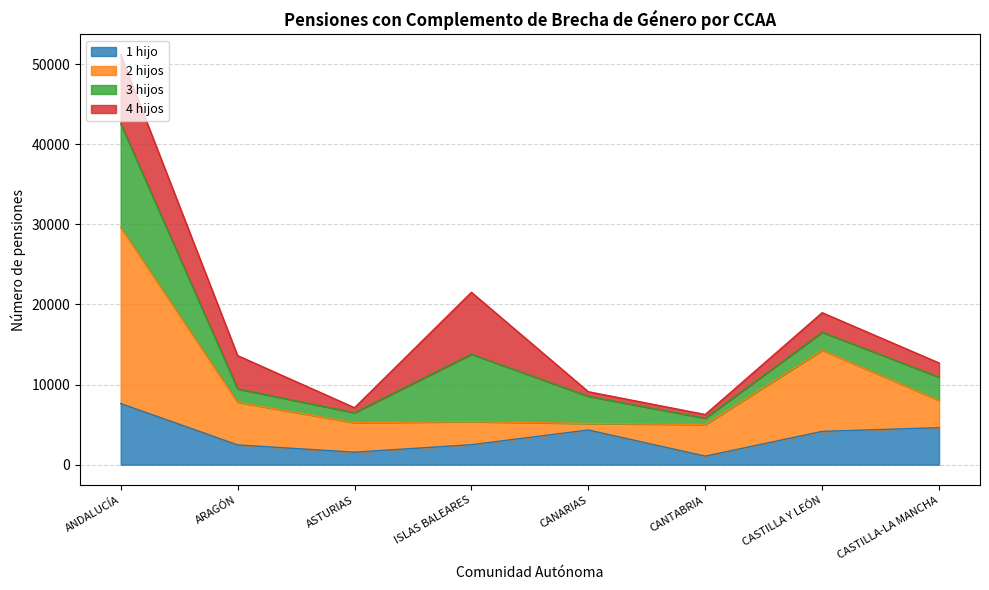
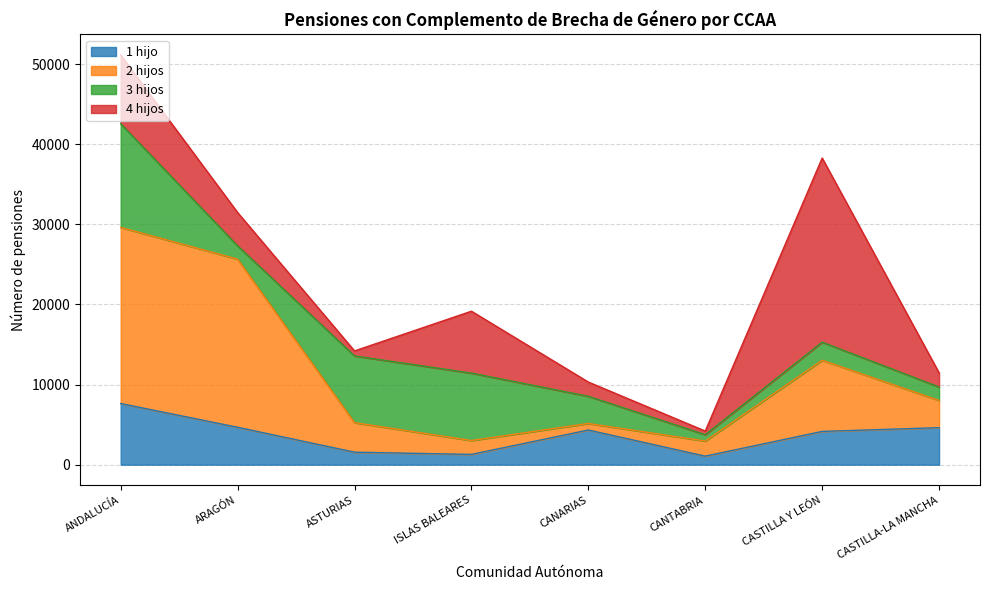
1 hijo, ARAGÓN: 2000 -> 5000
2 hijos, ARAGÓN: 5000 -> 21000
3 hijos, ASTURIAS: 1000 -> 8000
1 hijo, ISLAS BALEARES: 2000 -> 1000
2 hijos, ISLAS BALEARES: 3000 -> 2000
4 hijos, CANARIAS: 1000 -> 2000
2 hijos, CANTABRIA: 4000 -> 2000
2 hijos, CASTILLA Y LEÓN: 10000 -> 9000
4 hijos, CASTILLA Y LEÓN: 2000 -> 23000
3 hijos, CASTILLA-LA MANCHA: 3000 -> 2000
